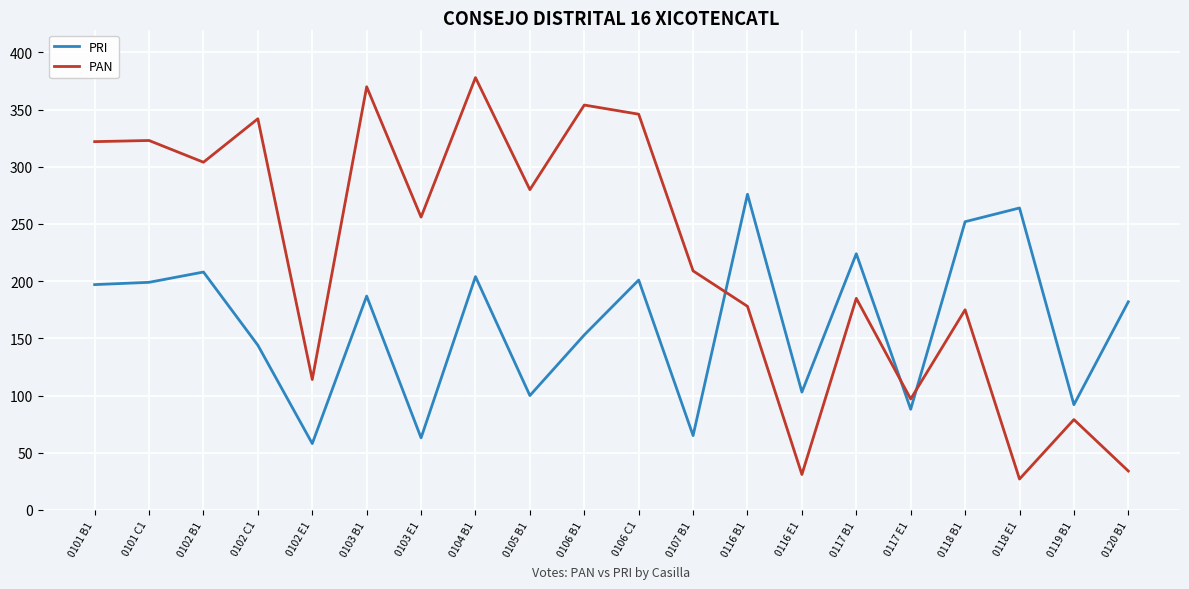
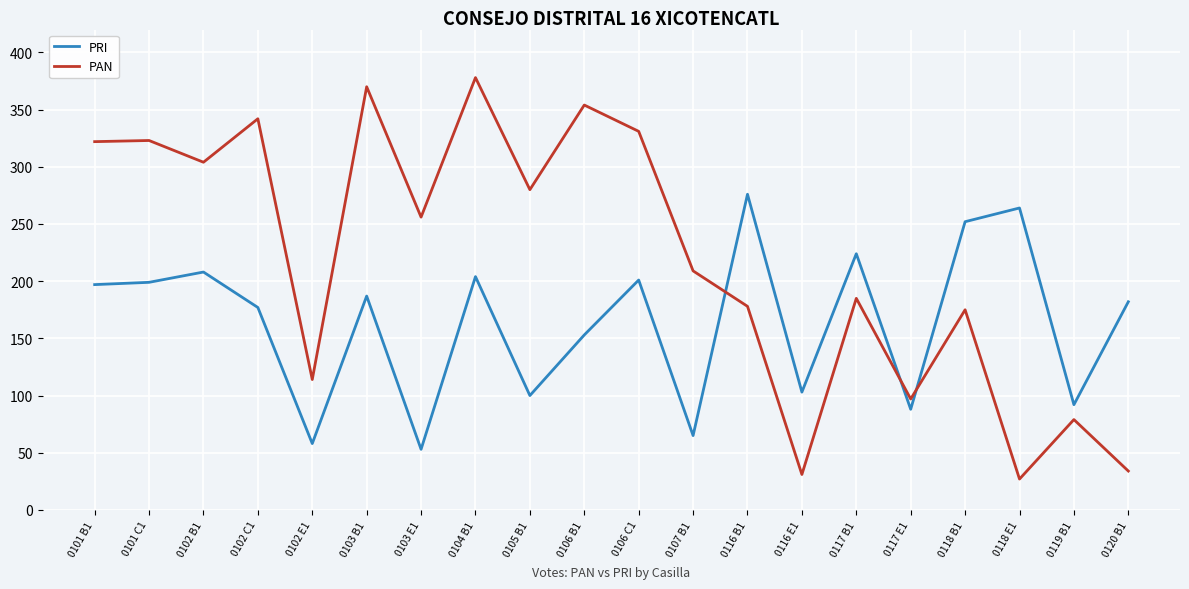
PRI, 0102 C1: 144 -> 177
PRI, 0103 E1: 63 -> 53
PAN, 0106 C1: 346 -> 331
